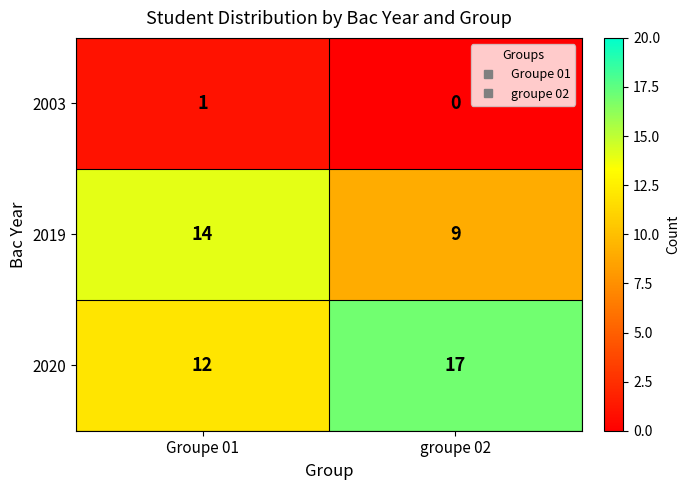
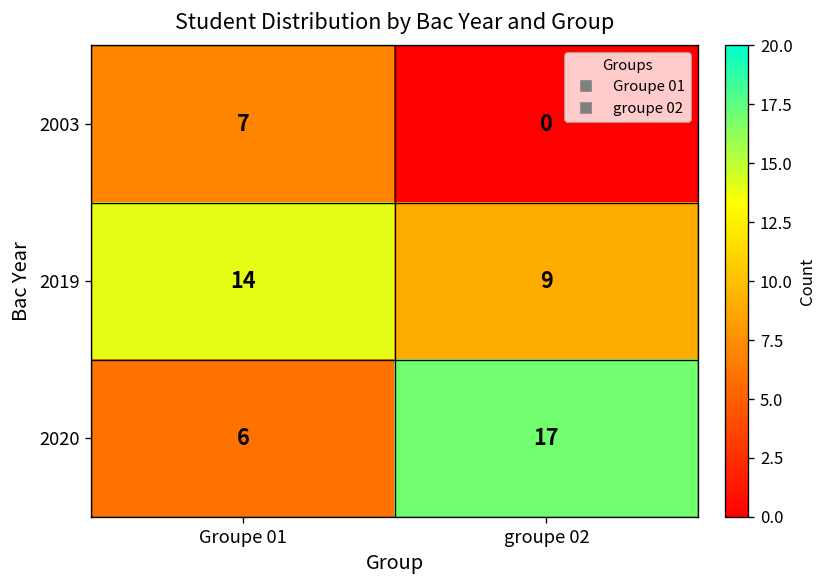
2003, Groupe 01: 1 -> 7
2020, Groupe 01: 12 -> 6
